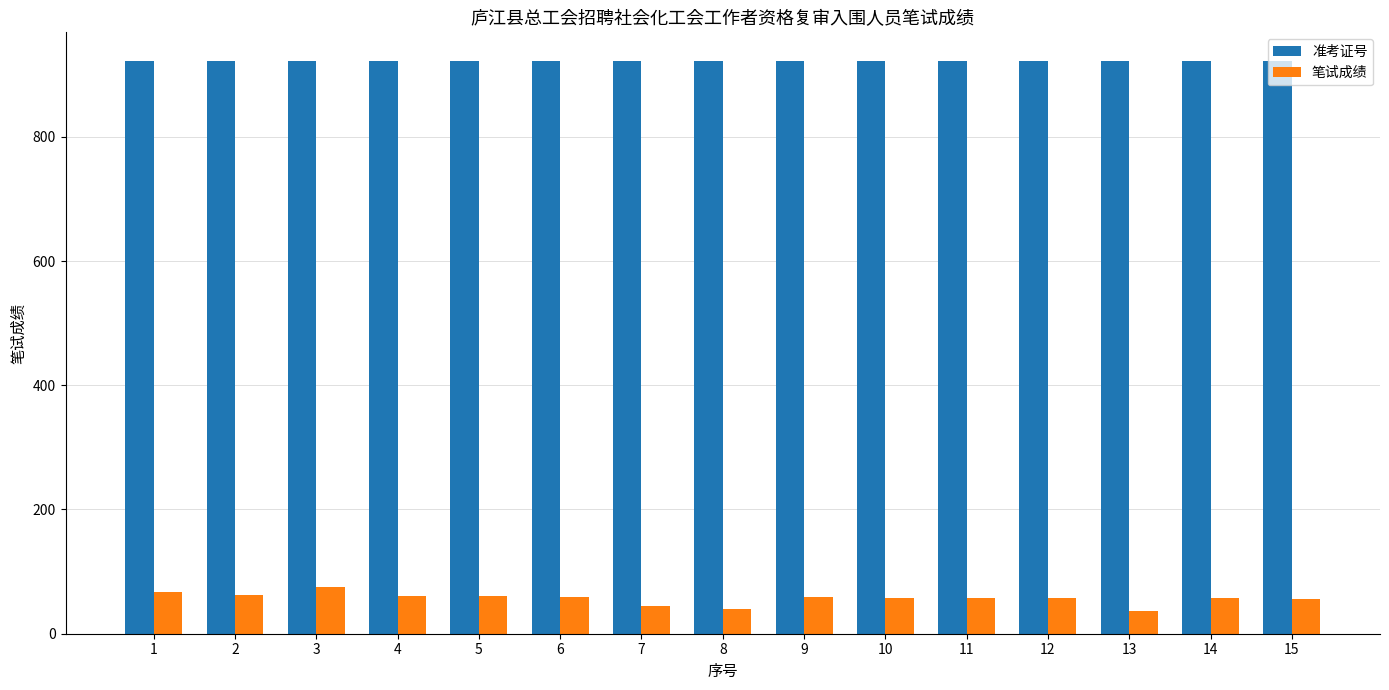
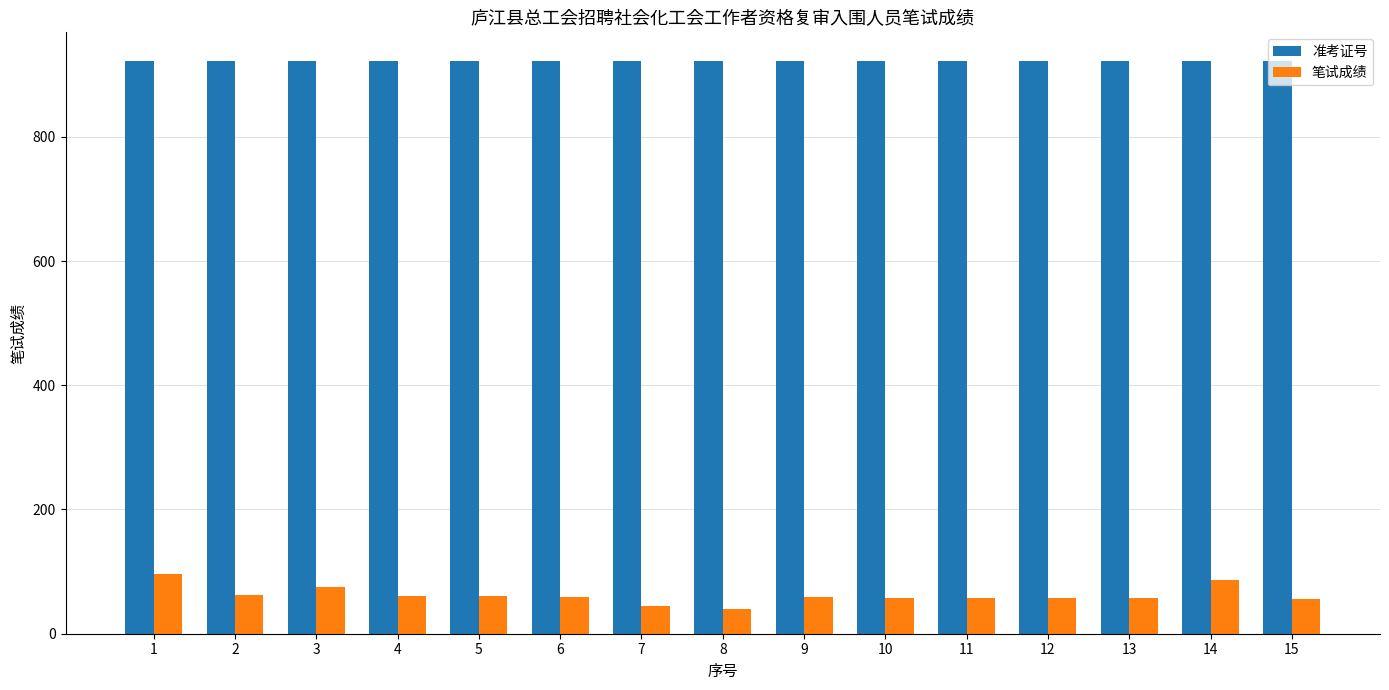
笔试成绩, 1: 70 -> 100
笔试成绩, 13: 40 -> 60
笔试成绩, 14: 60 -> 90
